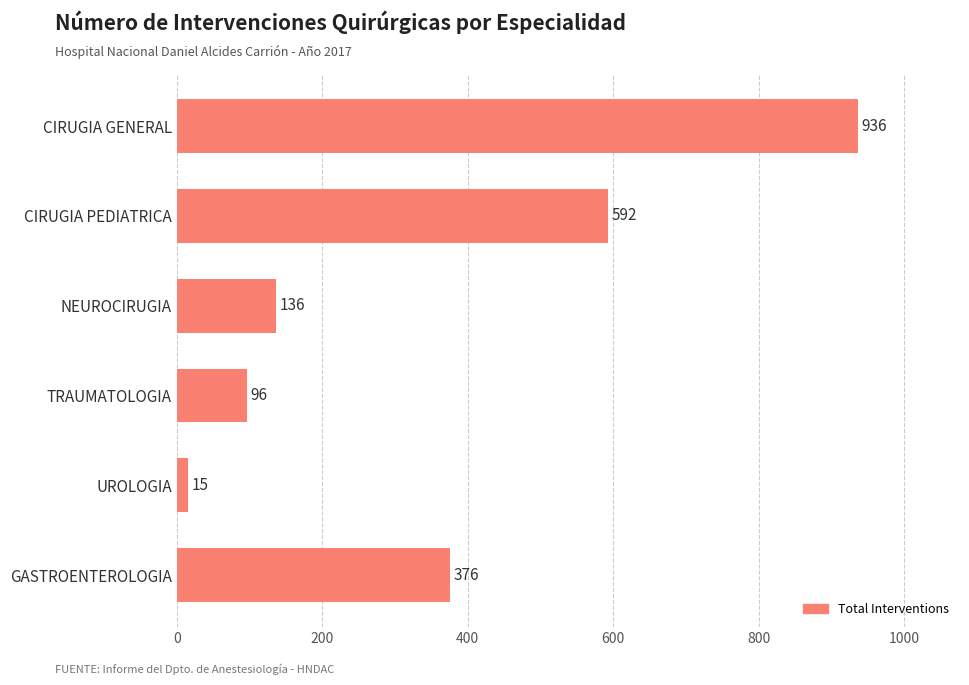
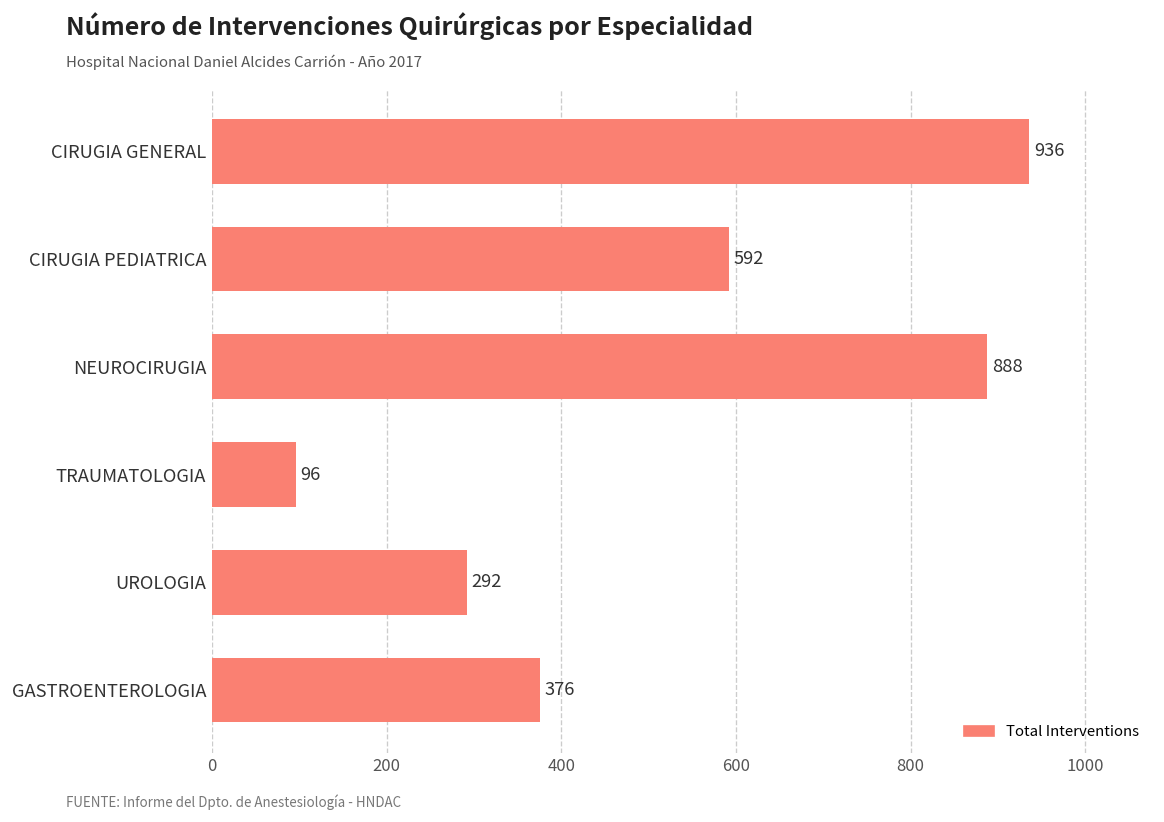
NEUROCIRUGIA: 136 -> 888
UROLOGIA: 15 -> 292
